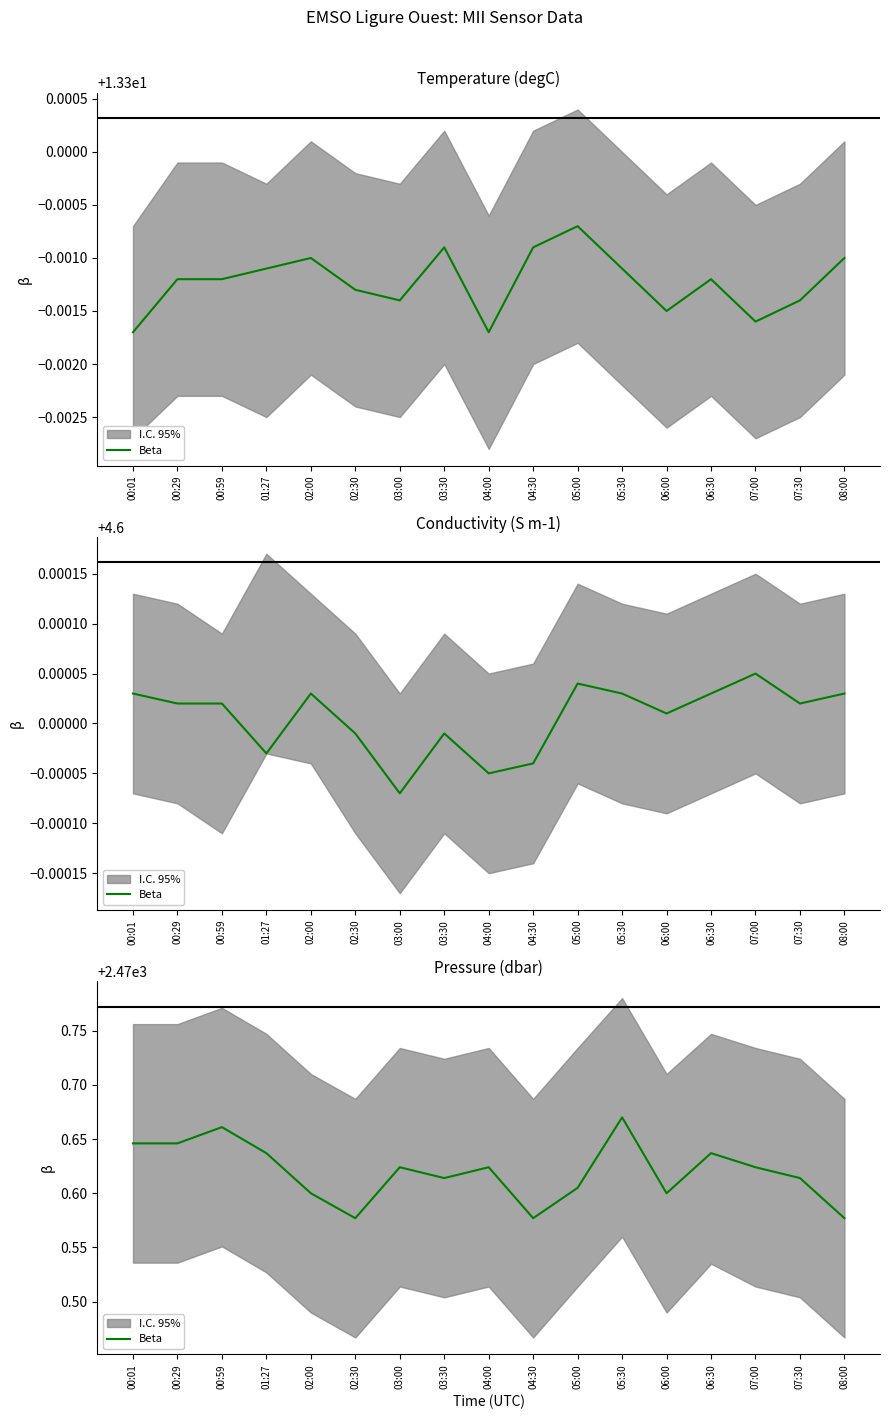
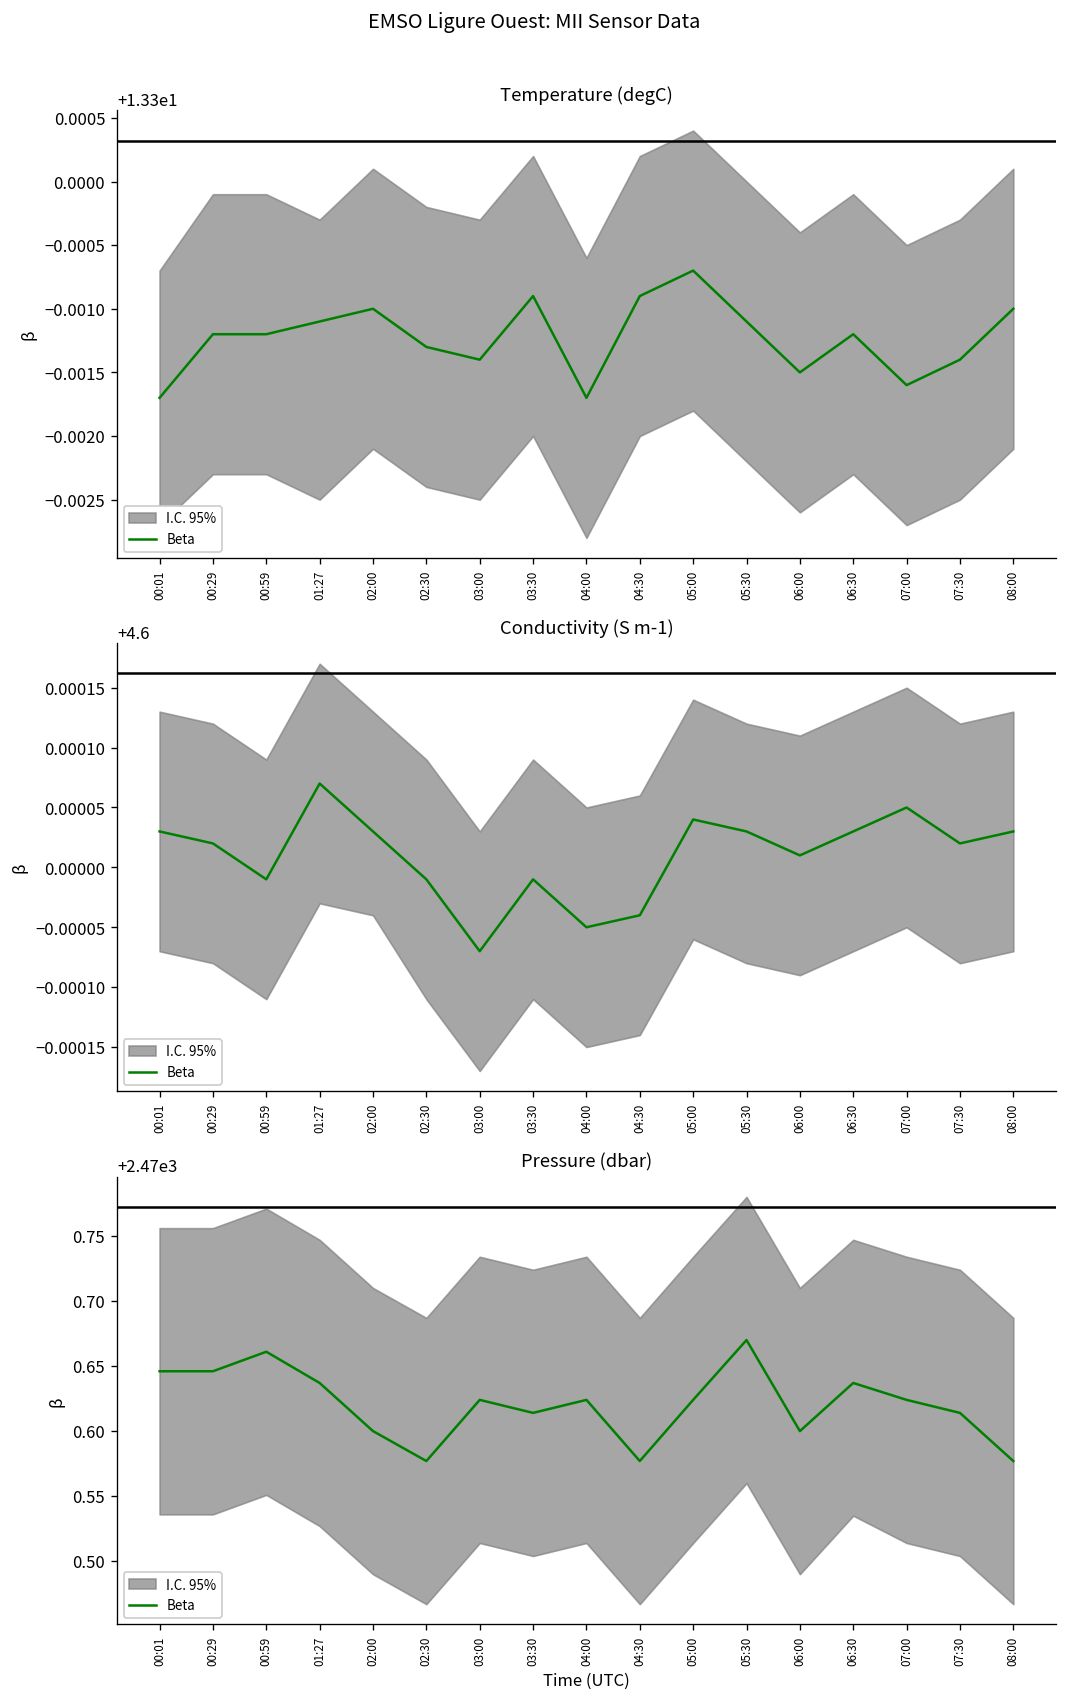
Conductivity (S m-1), Beta, 00:59: 4.60002 -> 4.59999
Conductivity (S m-1), Beta, 01:27: 4.59997 -> 4.60007
Pressure (dbar), Beta, 05:00: 2470.605 -> 2470.624
